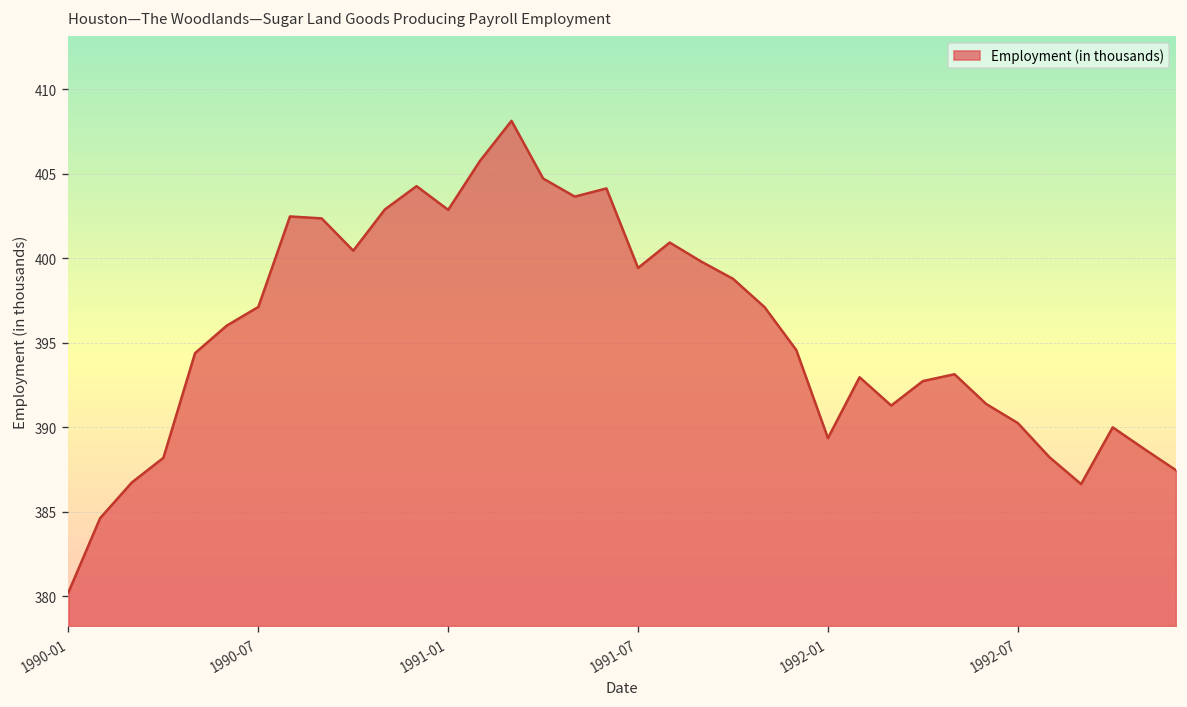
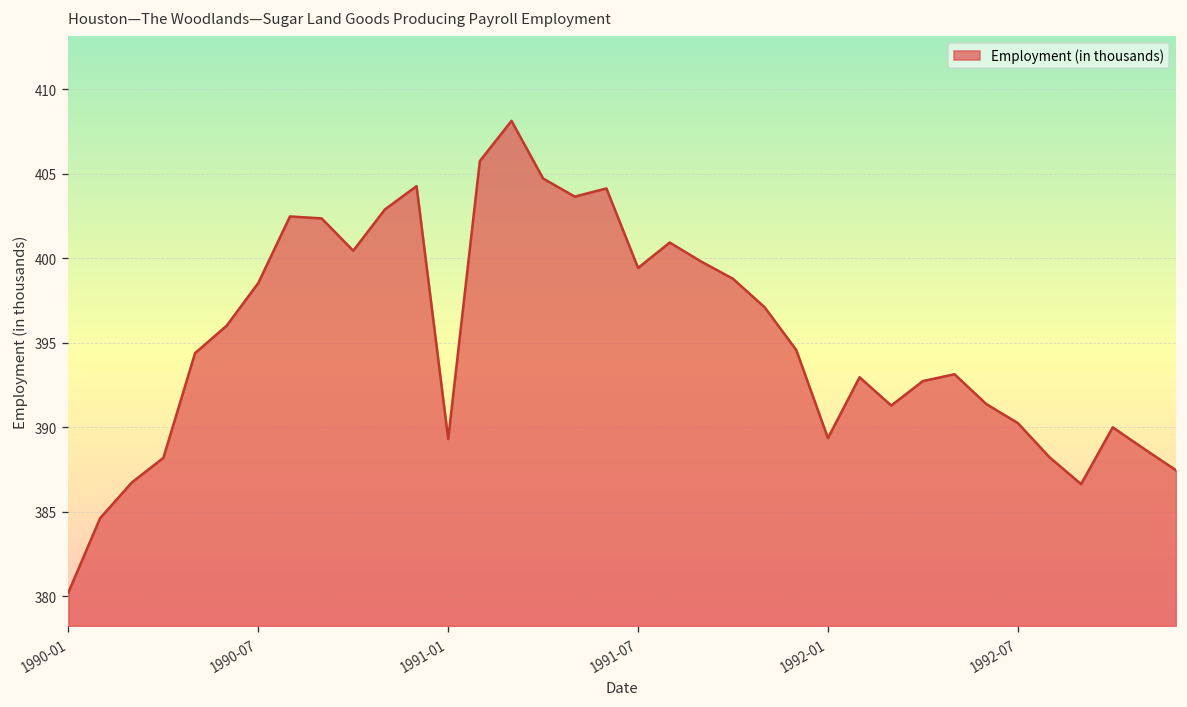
1990-07: 397.1 -> 398.5
1991-01: 402.9 -> 389.3
